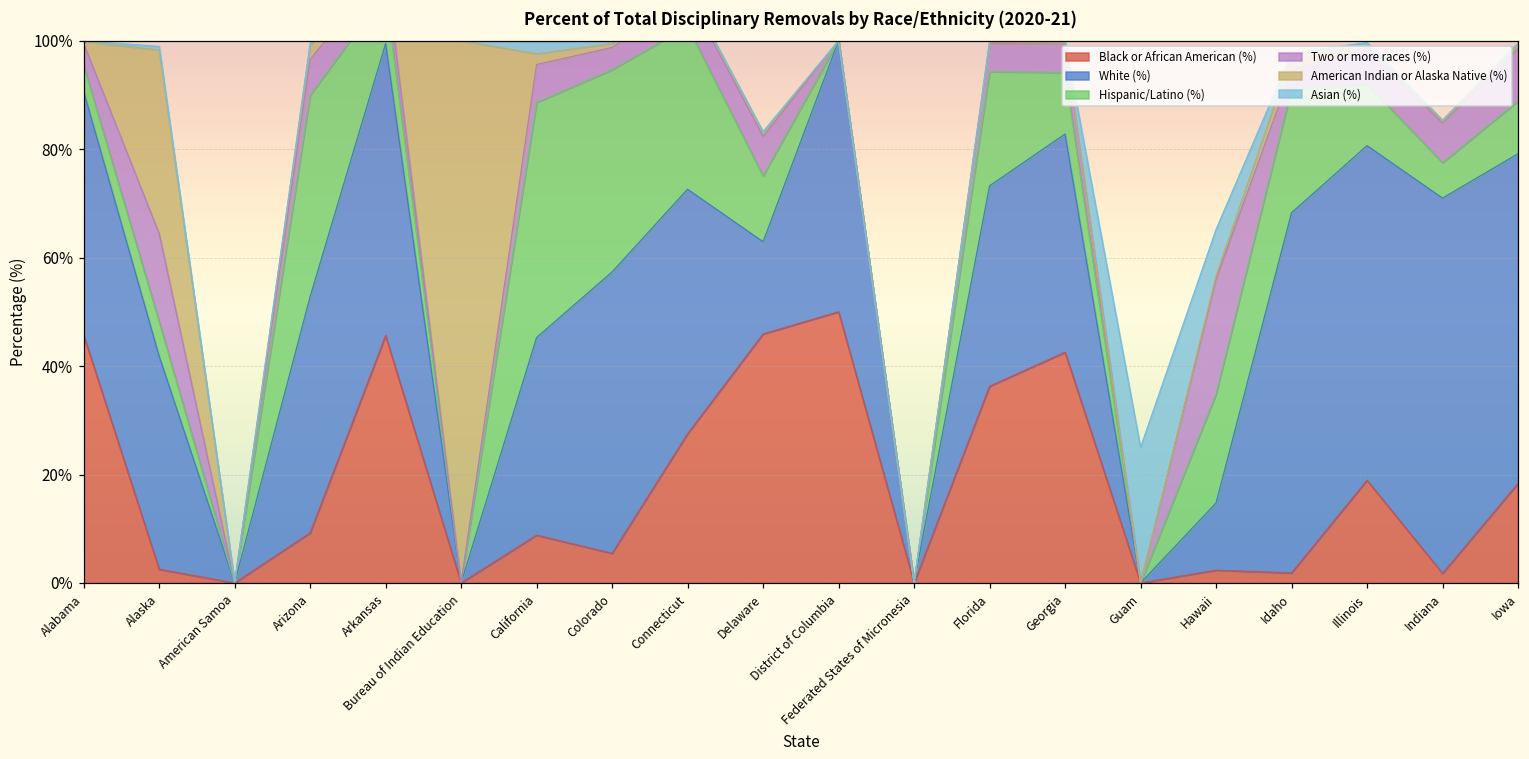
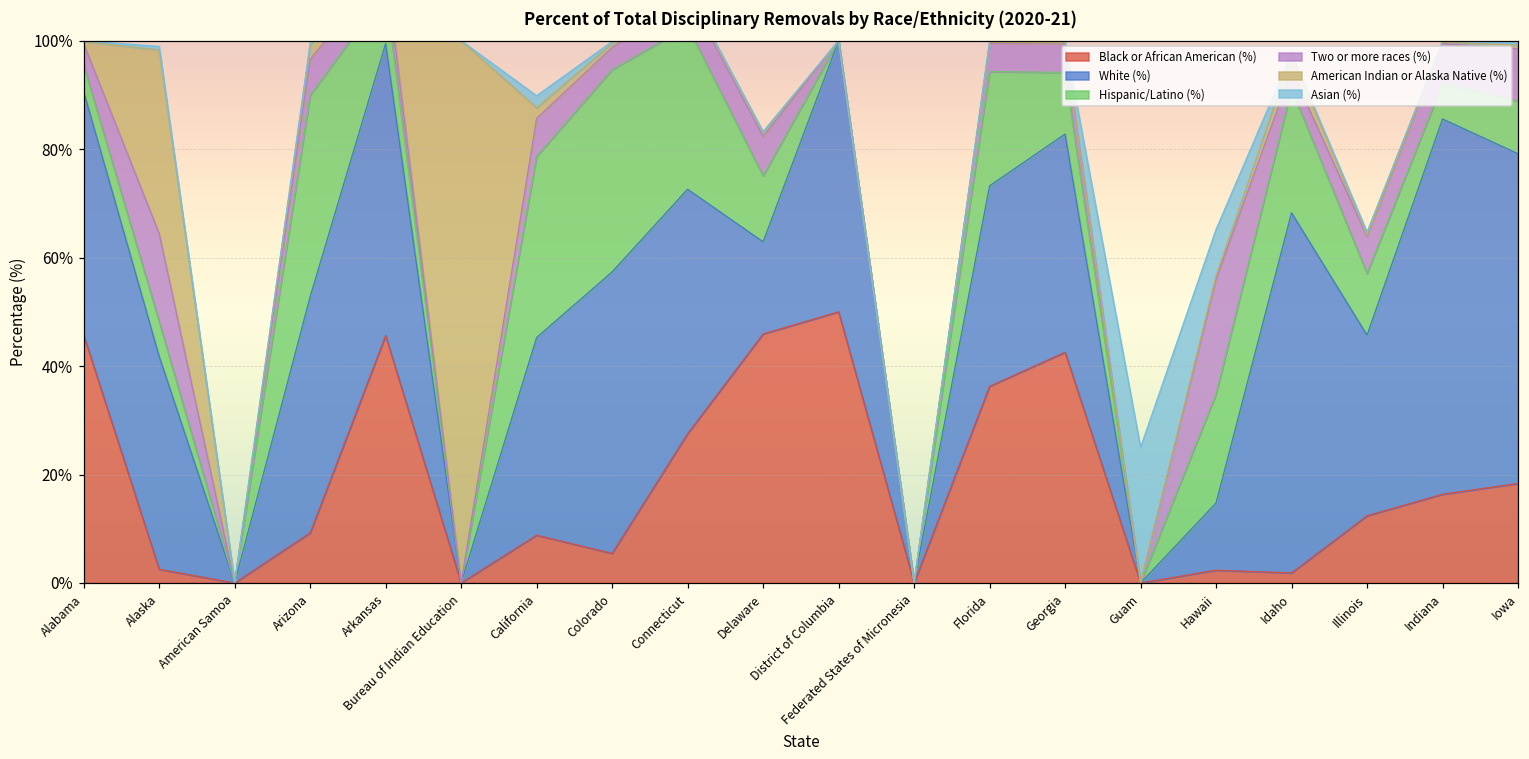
Hispanic/Latino (%), California: 43% -> 33%
Black or African American (%), Illinois: 19% -> 12%
White (%), Illinois: 62% -> 33%
Black or African American (%), Indiana: 2% -> 16%
